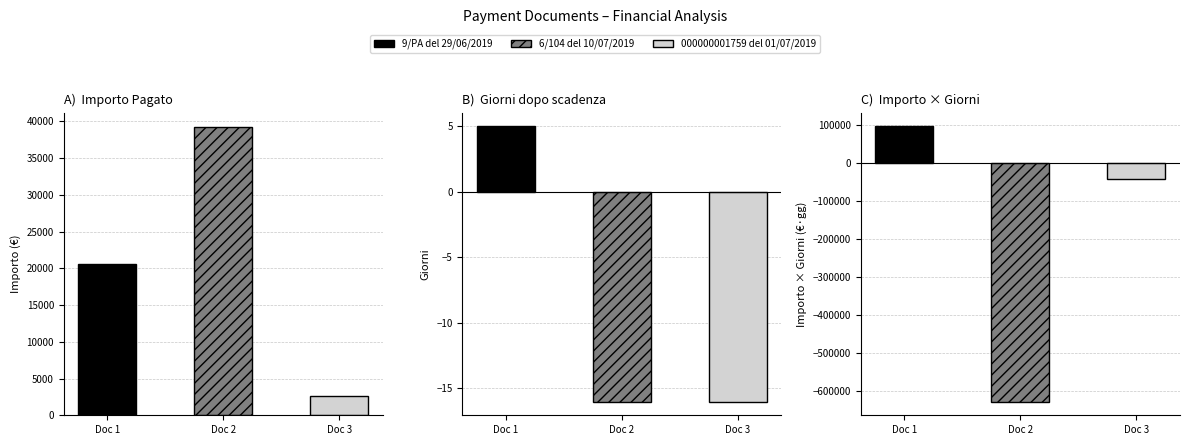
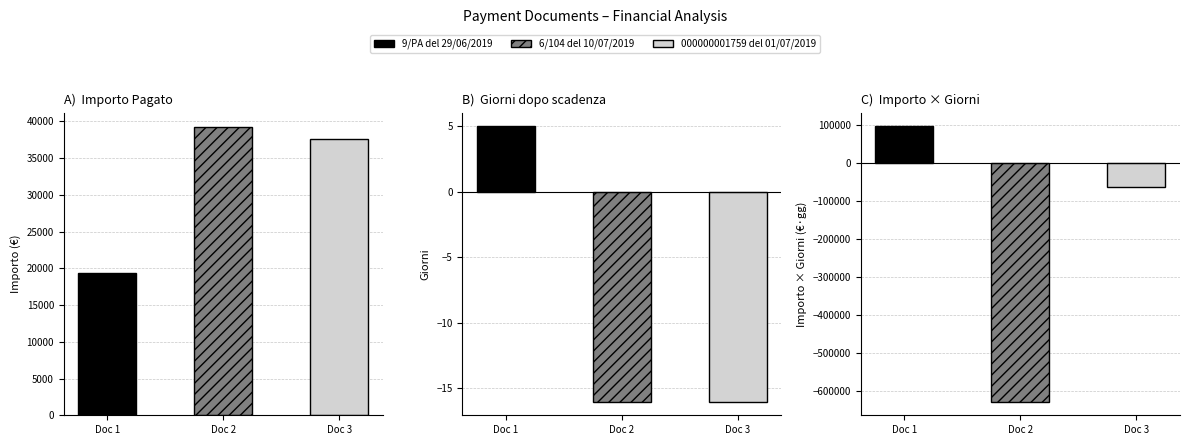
A) Importo Pagato, Doc 1: 21000 -> 19000
A) Importo Pagato, Doc 3: 3000 -> 38000
C) Importo × Giorni, Doc 3: -40000 -> -60000
